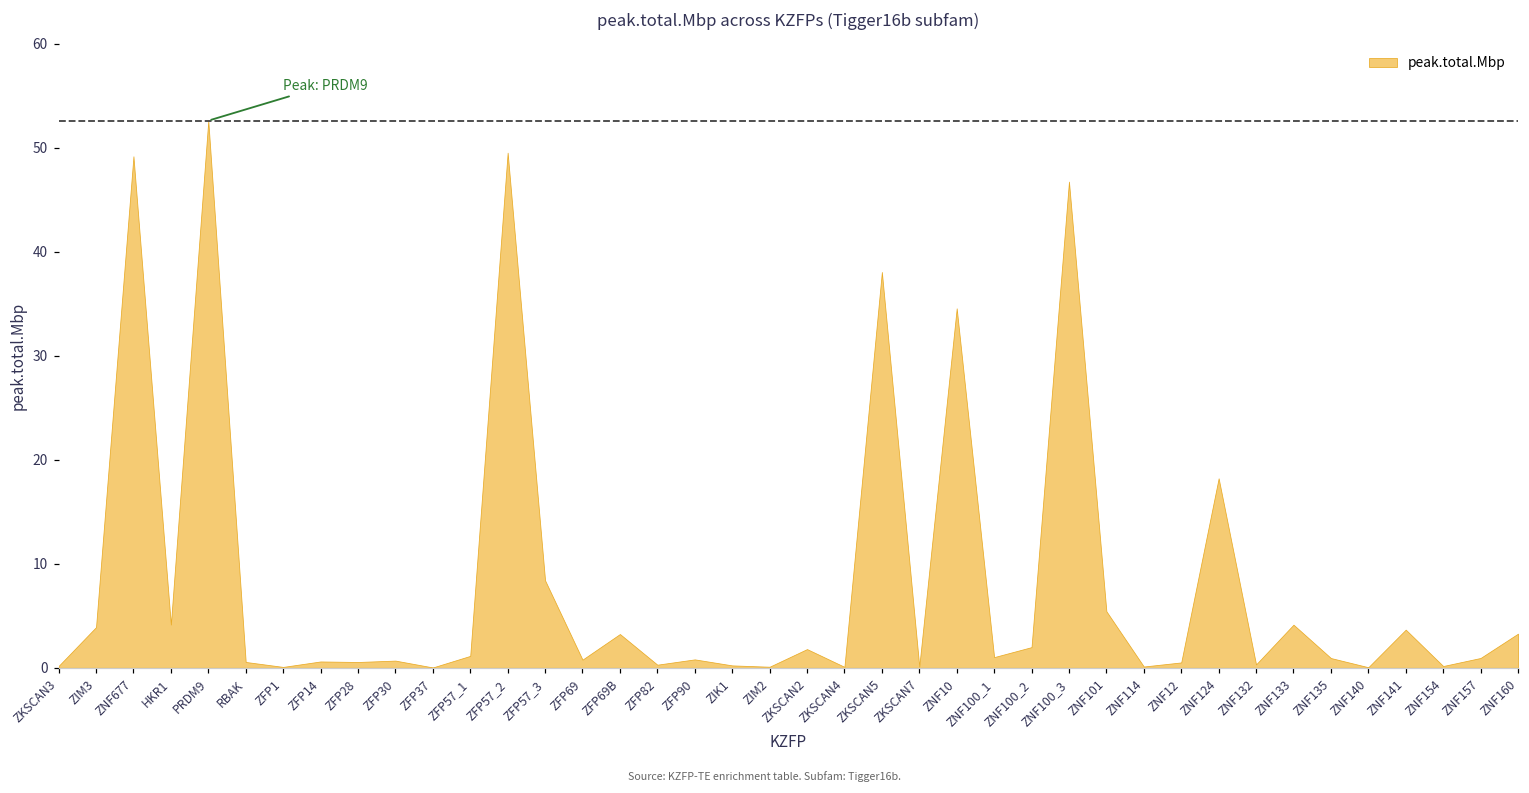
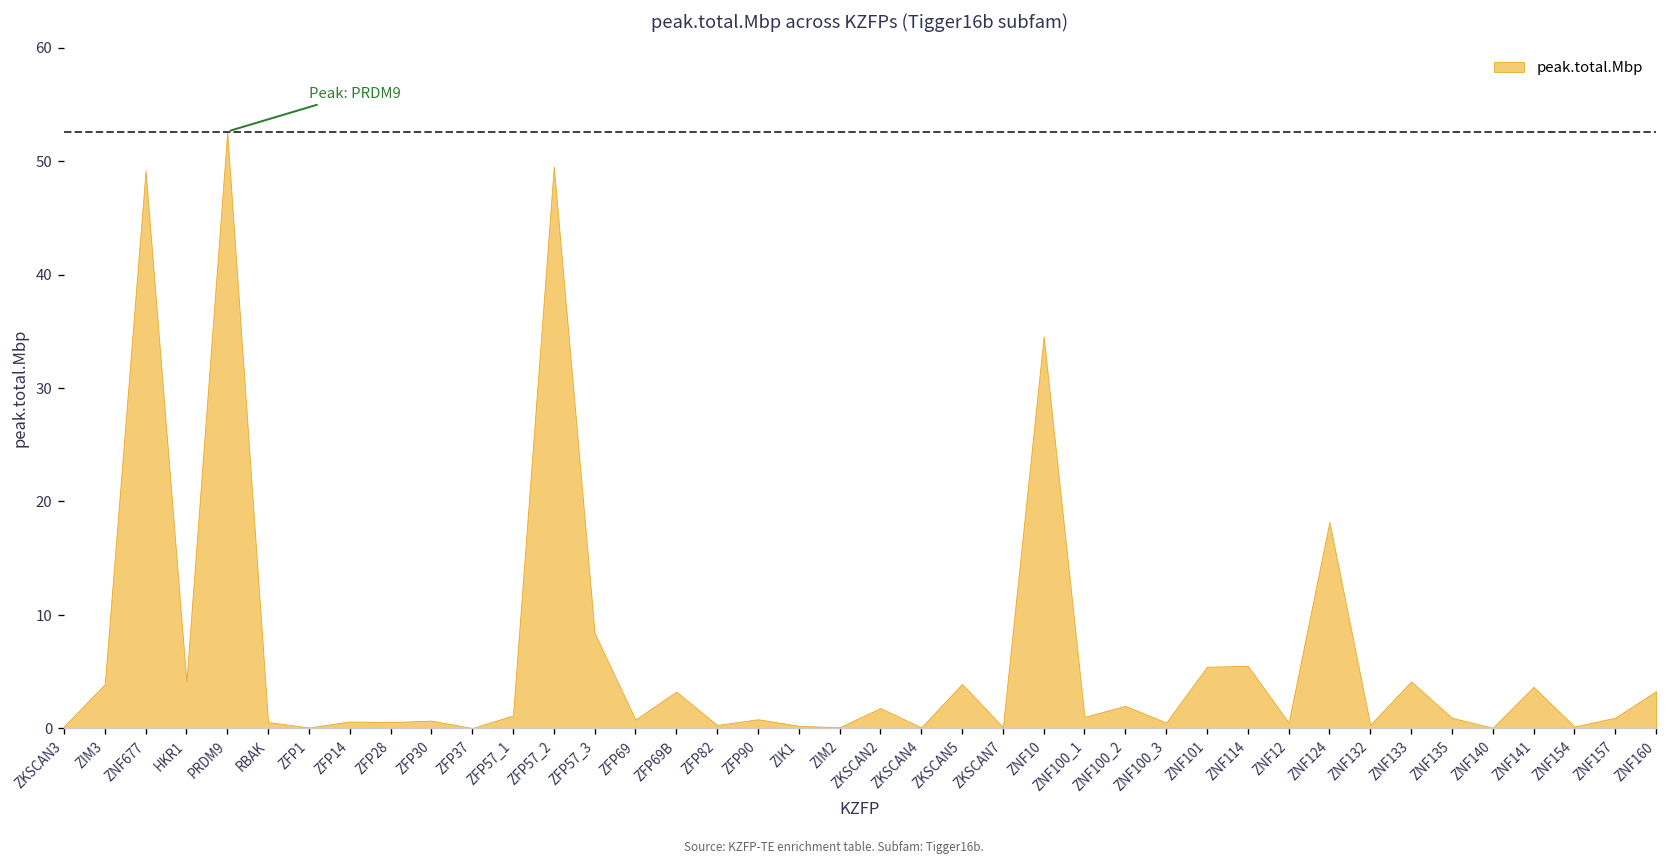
ZKSCAN5: 38 -> 4
ZNF100_3: 47 -> 1
ZNF114: 0 -> 6
